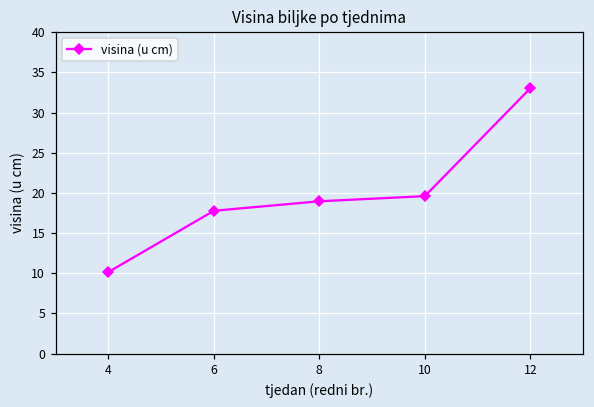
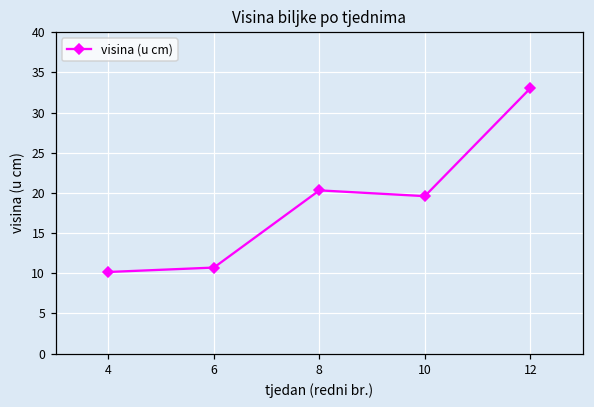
6: 18 -> 11
8: 19 -> 20
